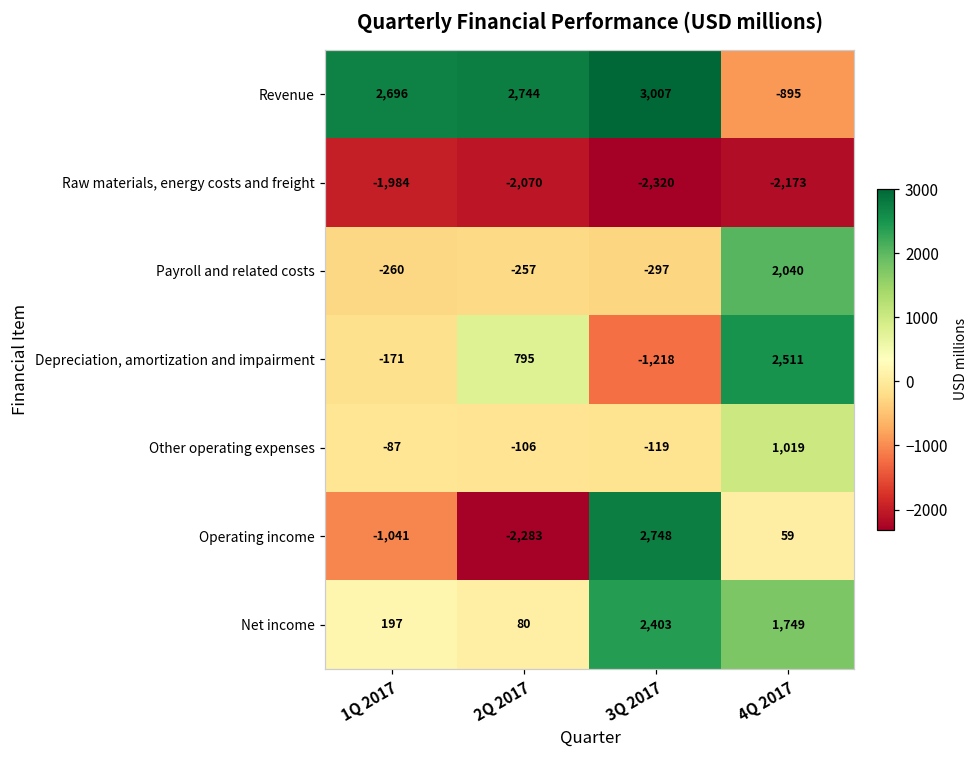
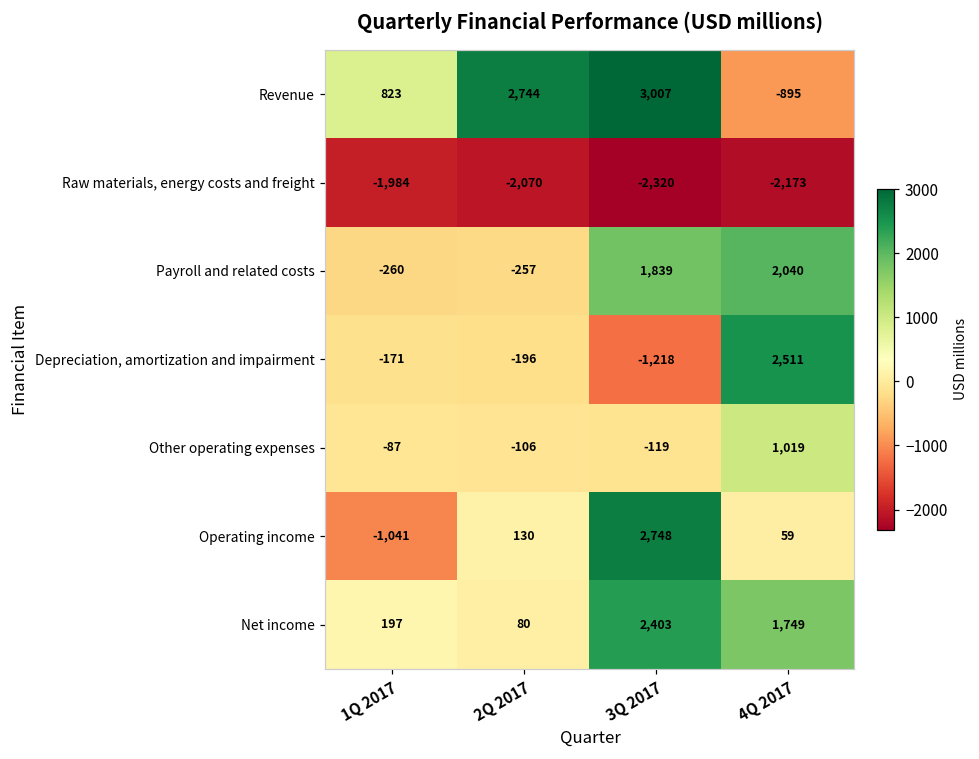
Revenue, 1Q 2017: 2,696 -> 823
Payroll and related costs, 3Q 2017: -297 -> 1,839
Depreciation, amortization and impairment, 2Q 2017: 795 -> -196
Operating income, 2Q 2017: -2,283 -> 130
